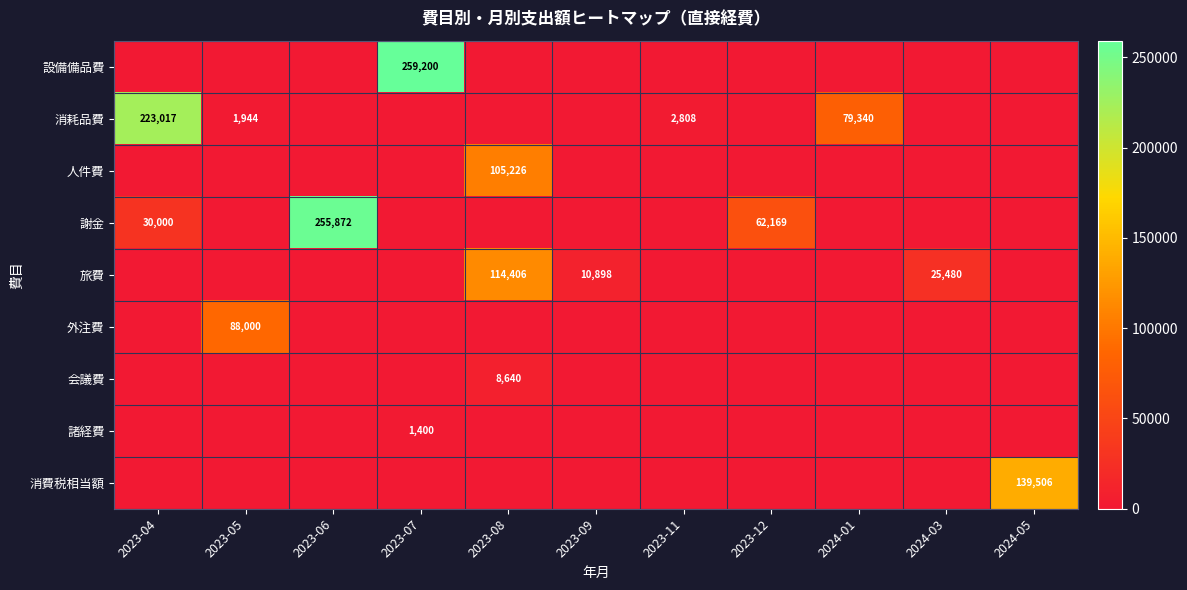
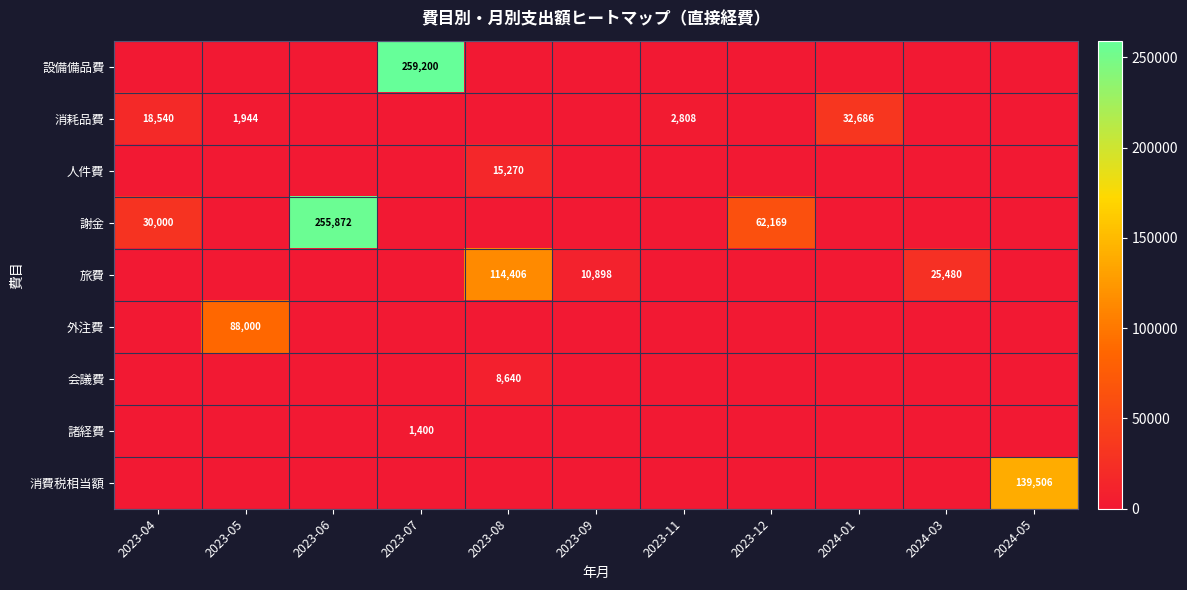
消耗品費, 2023-04: 223,017 -> 18,540
消耗品費, 2024-01: 79,340 -> 32,686
人件費, 2023-08: 105,226 -> 15,270
